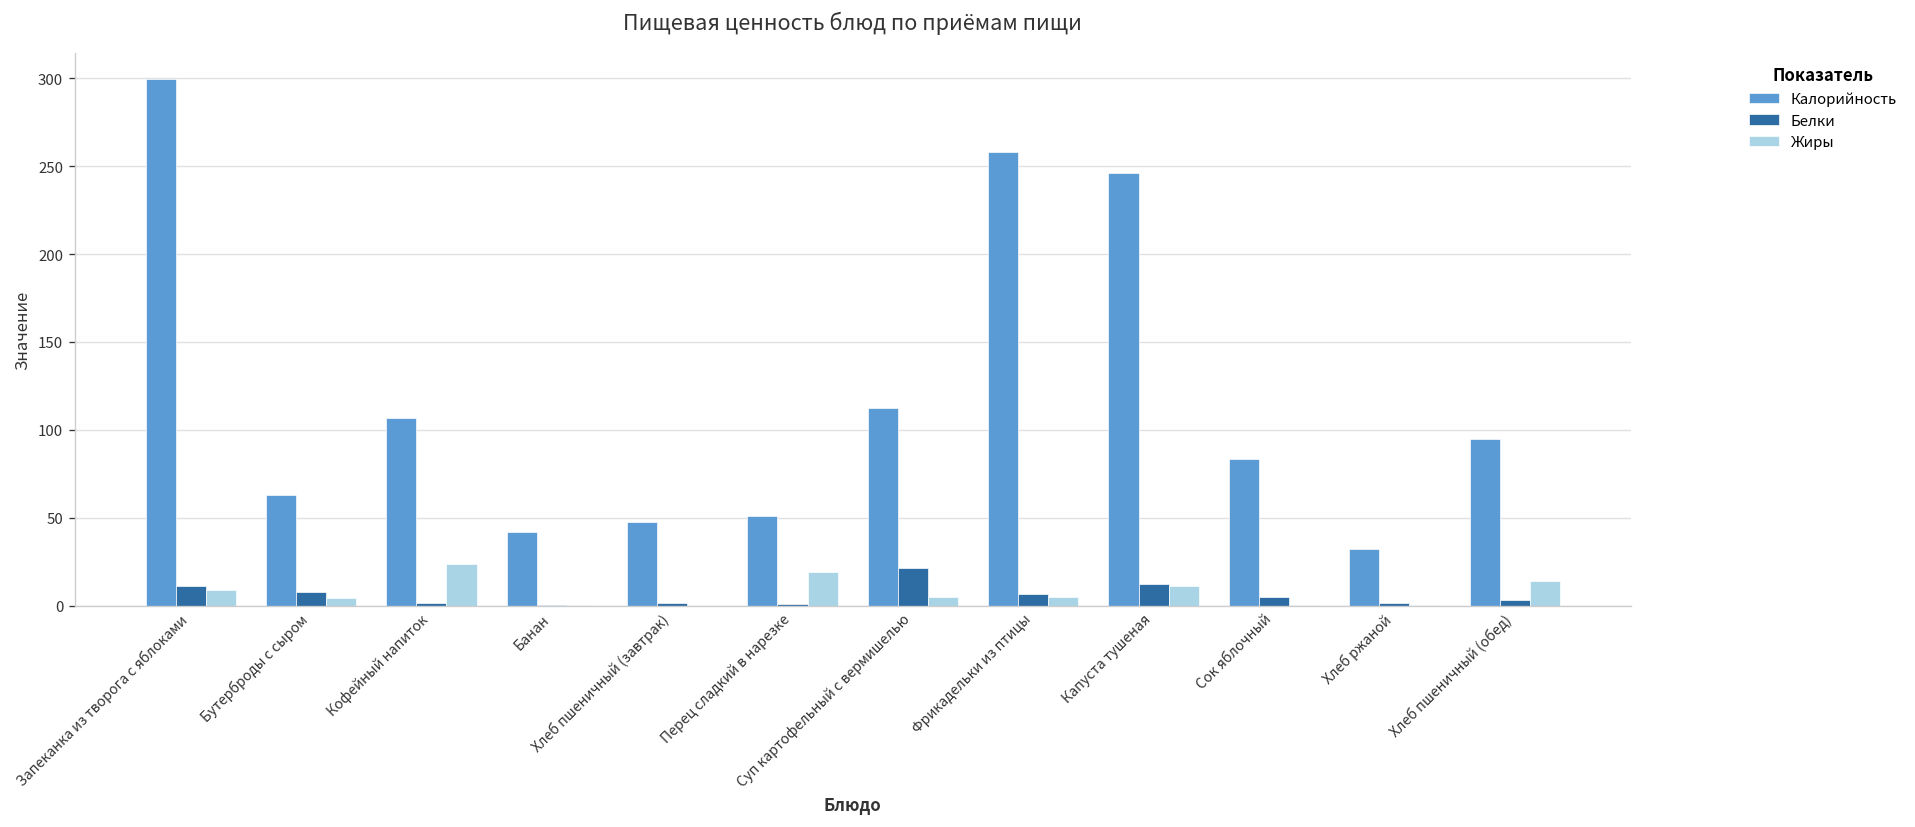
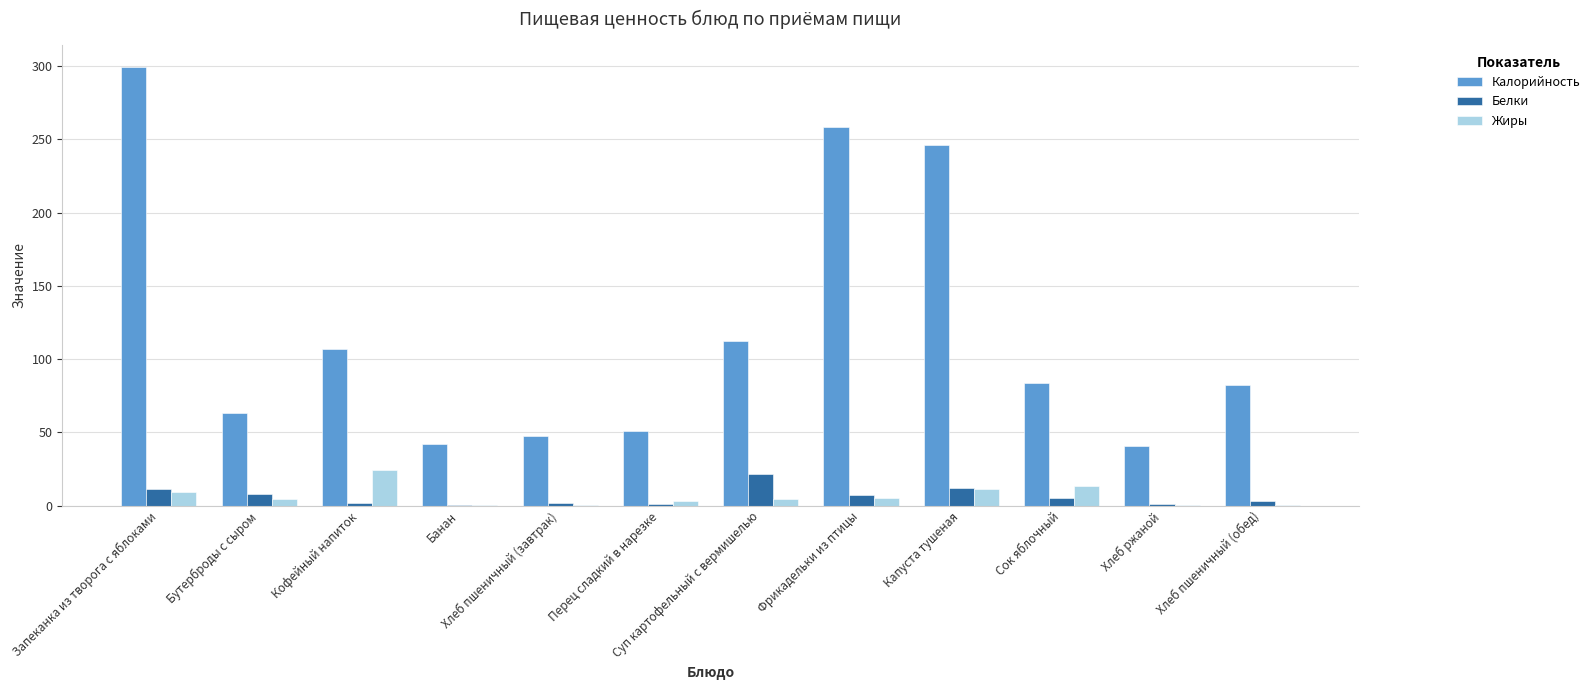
Жиры, Перец сладкий в нарезке: 19 -> 3
Жиры, Сок яблочный: 0 -> 13
Калорийность, Хлеб ржаной: 32 -> 41
Калорийность, Хлеб пшеничный (обед): 95 -> 82
Жиры, Хлеб пшеничный (обед): 14 -> 0
